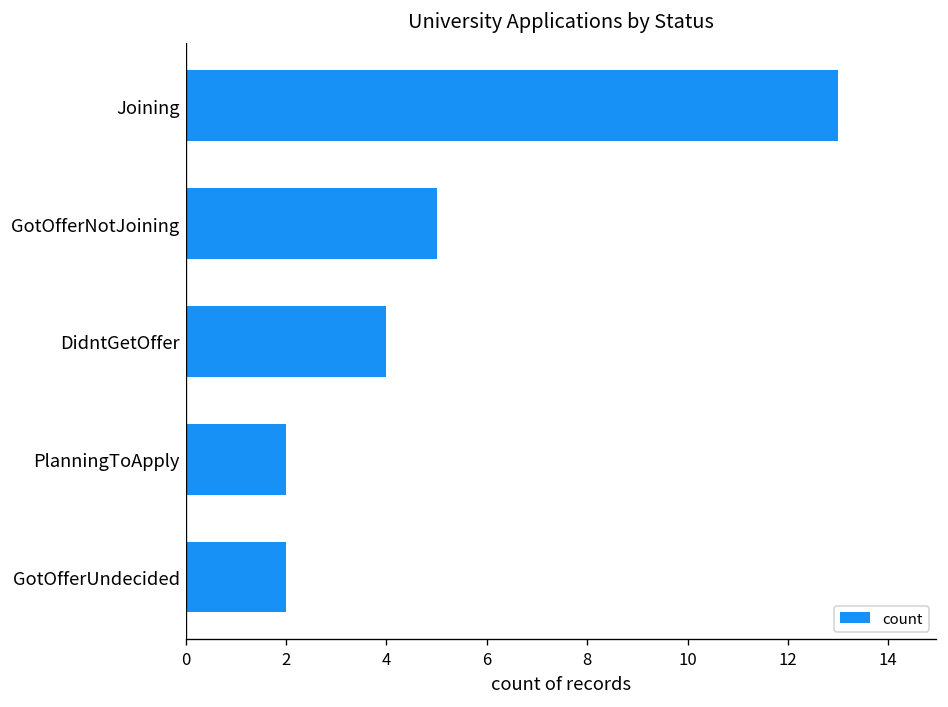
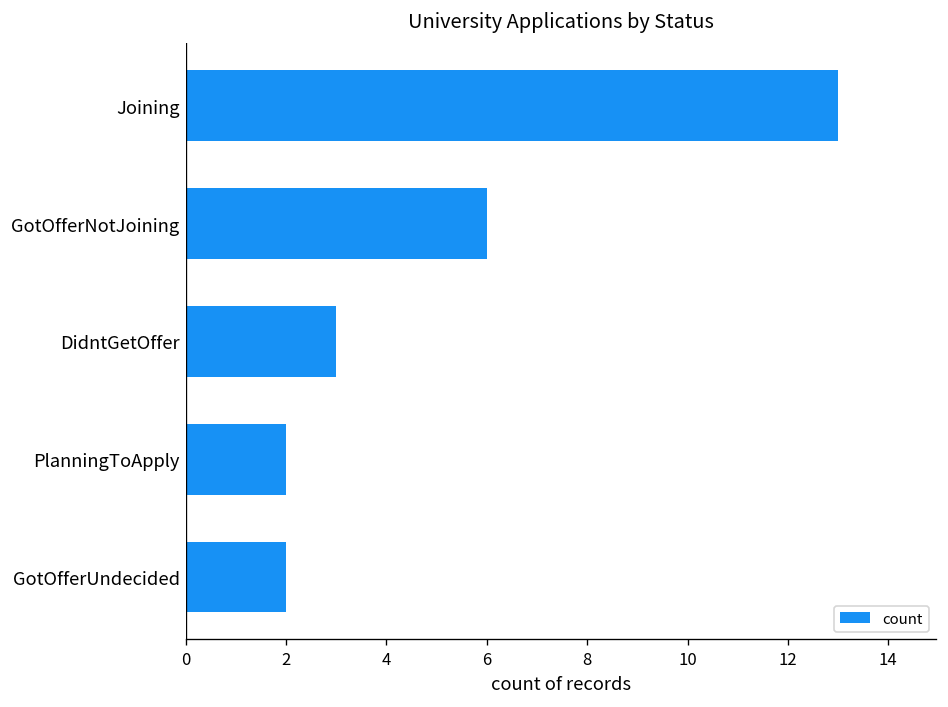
GotOfferNotJoining: 5 -> 6
DidntGetOffer: 4 -> 3
